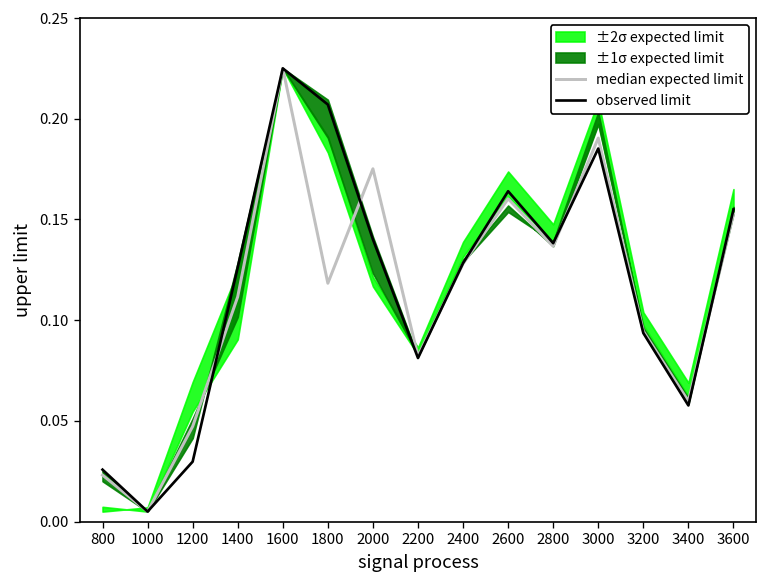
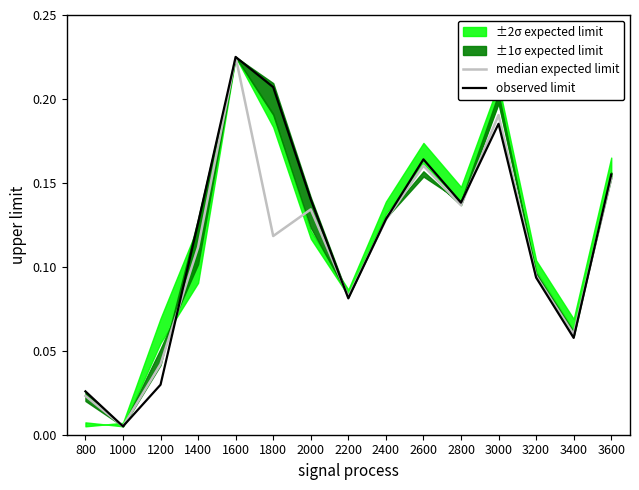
median expected limit, 1200: 0.047 -> 0.042
median expected limit, 2000: 0.175 -> 0.134
